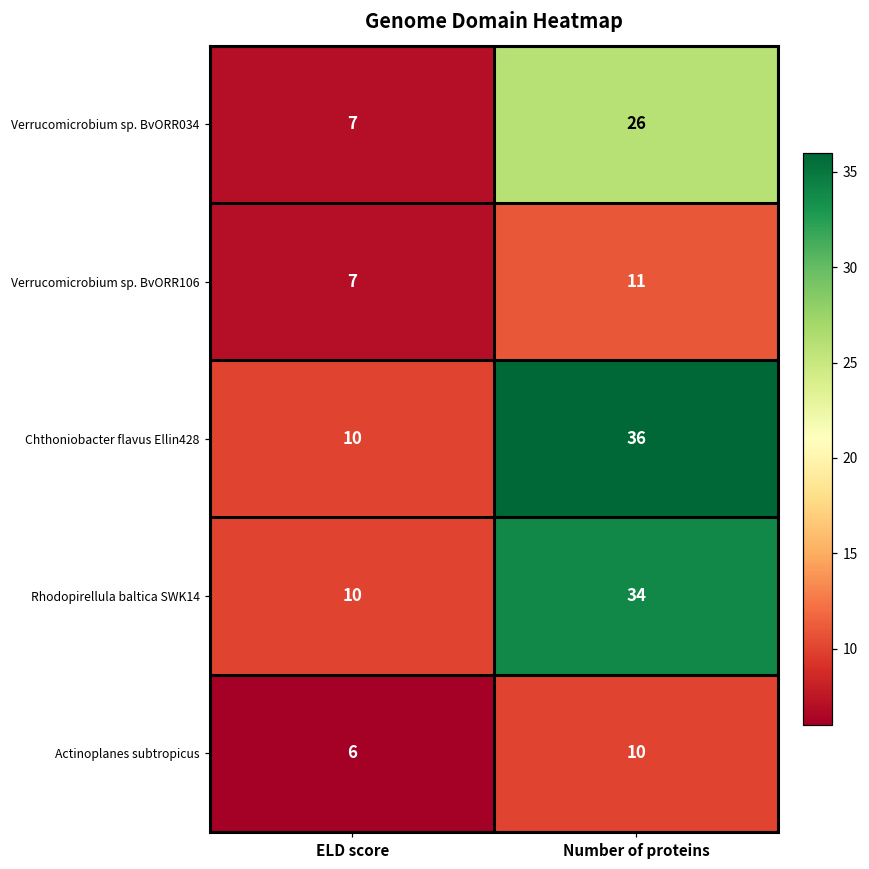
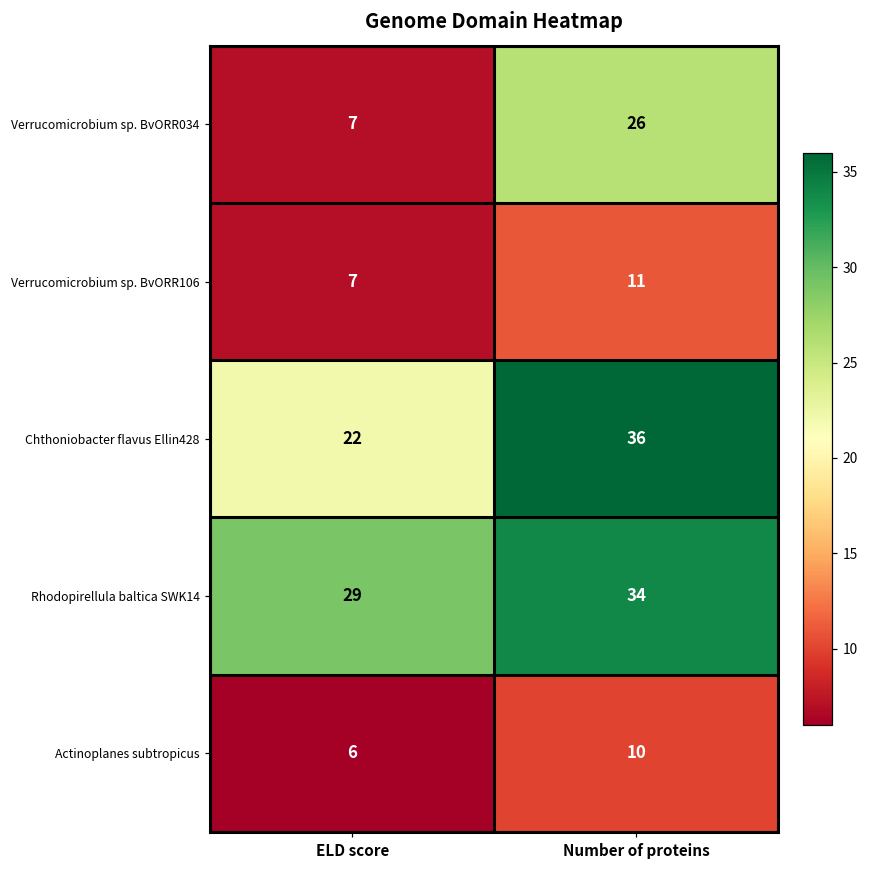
Chthoniobacter flavus Ellin428, ELD score: 10 -> 22
Rhodopirellula baltica SWK14, ELD score: 10 -> 29
